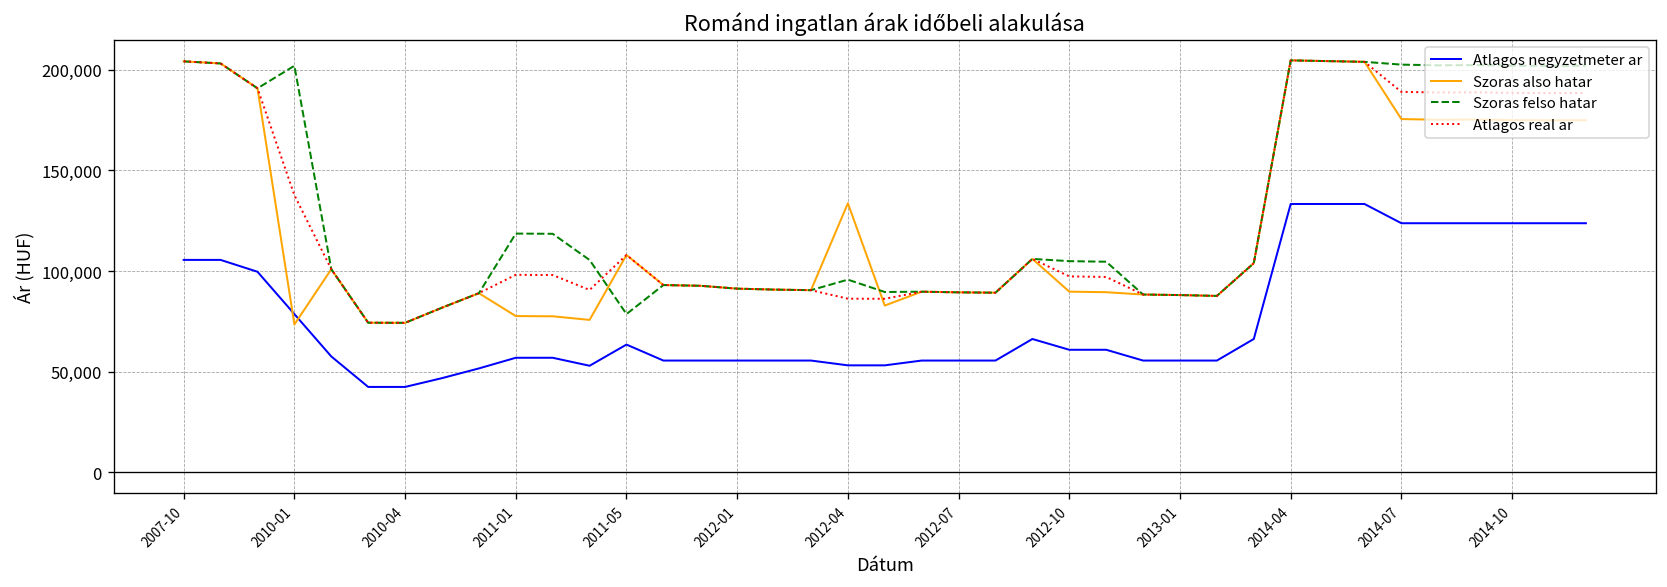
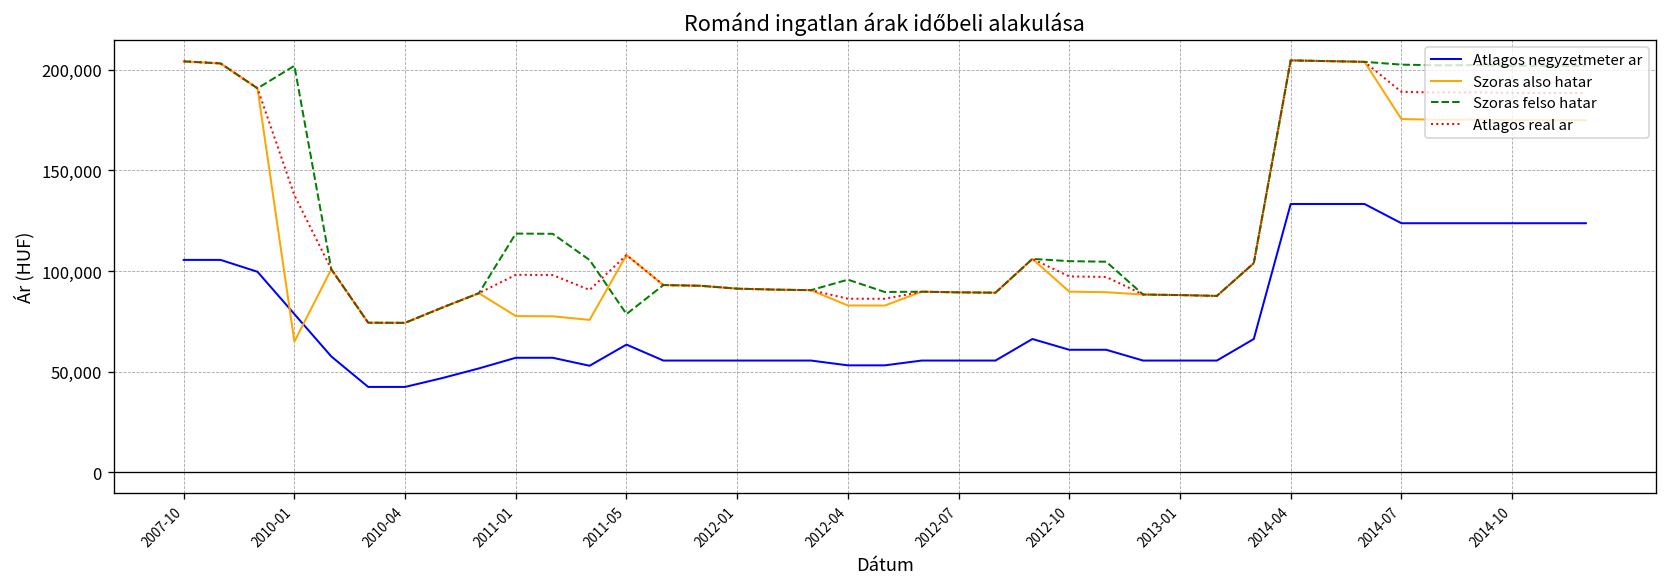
Szoras also hatar, 2010-01: 73,000 -> 65,000
Szoras also hatar, 2012-04: 134,000 -> 83,000
